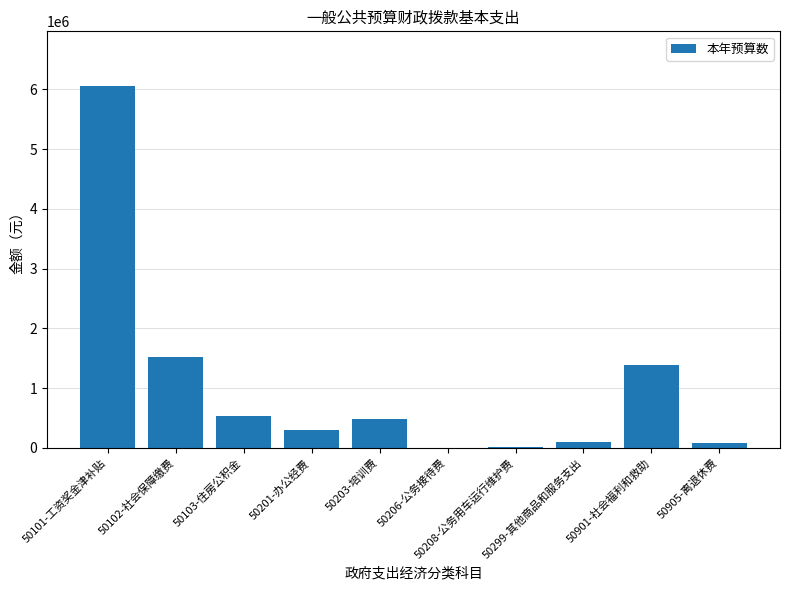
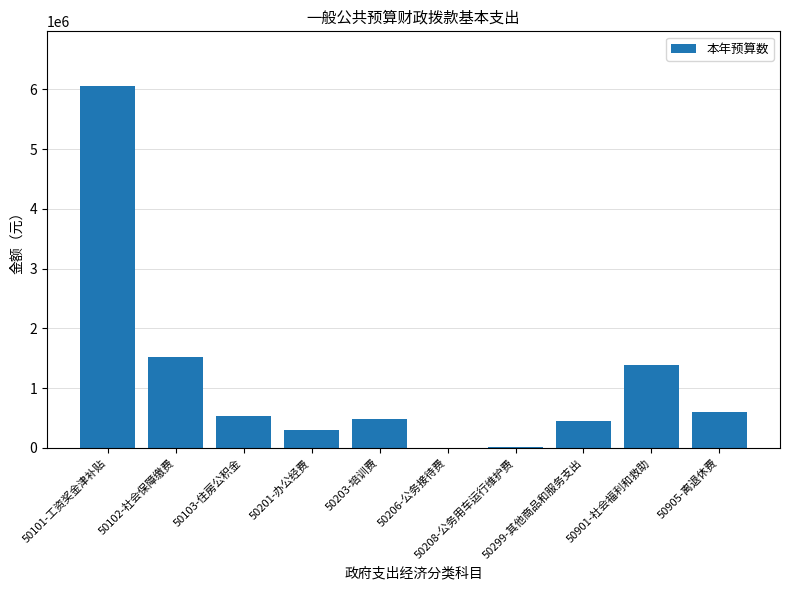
50299-其他商品和服务支出: 100000 -> 400000
50905-离退休费: 100000 -> 600000
